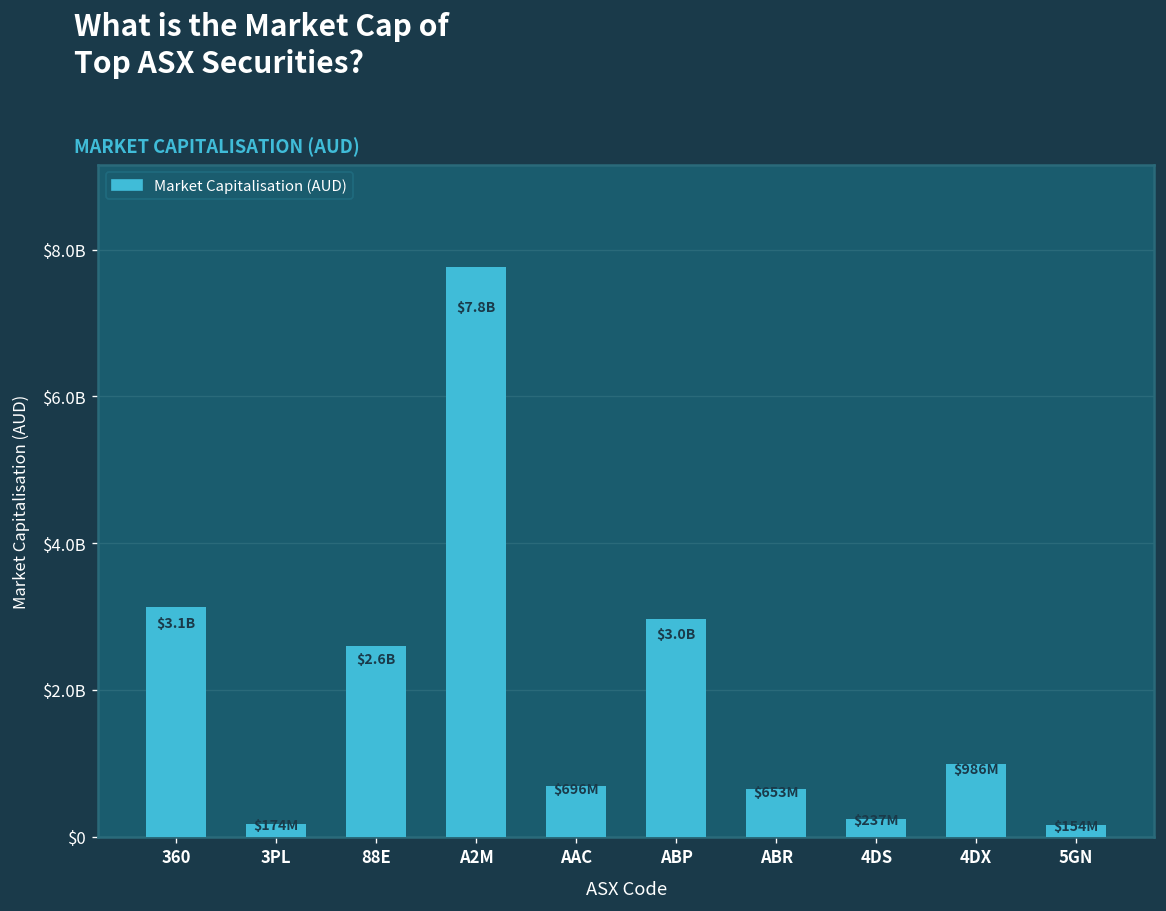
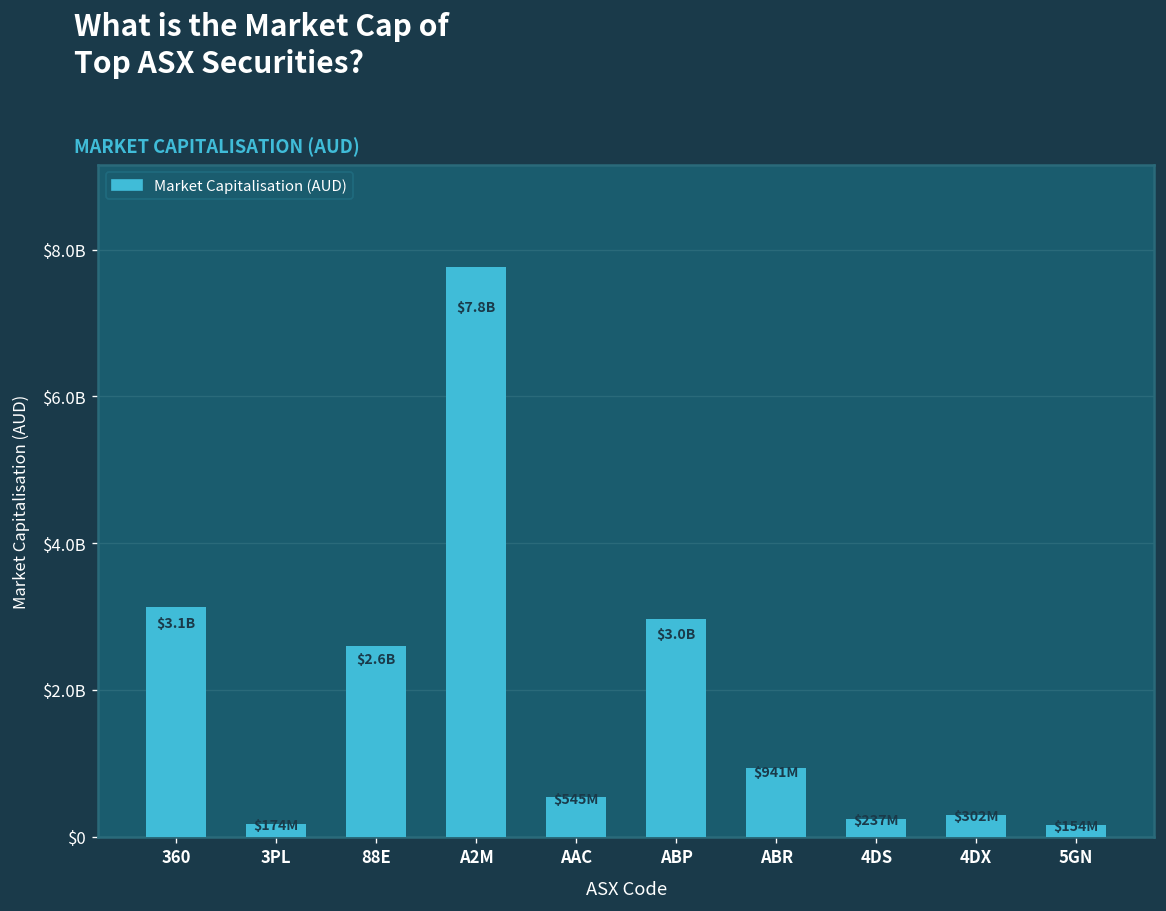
AAC: $696M -> $545M
ABR: $653M -> $941M
4DX: $986M -> $302M
